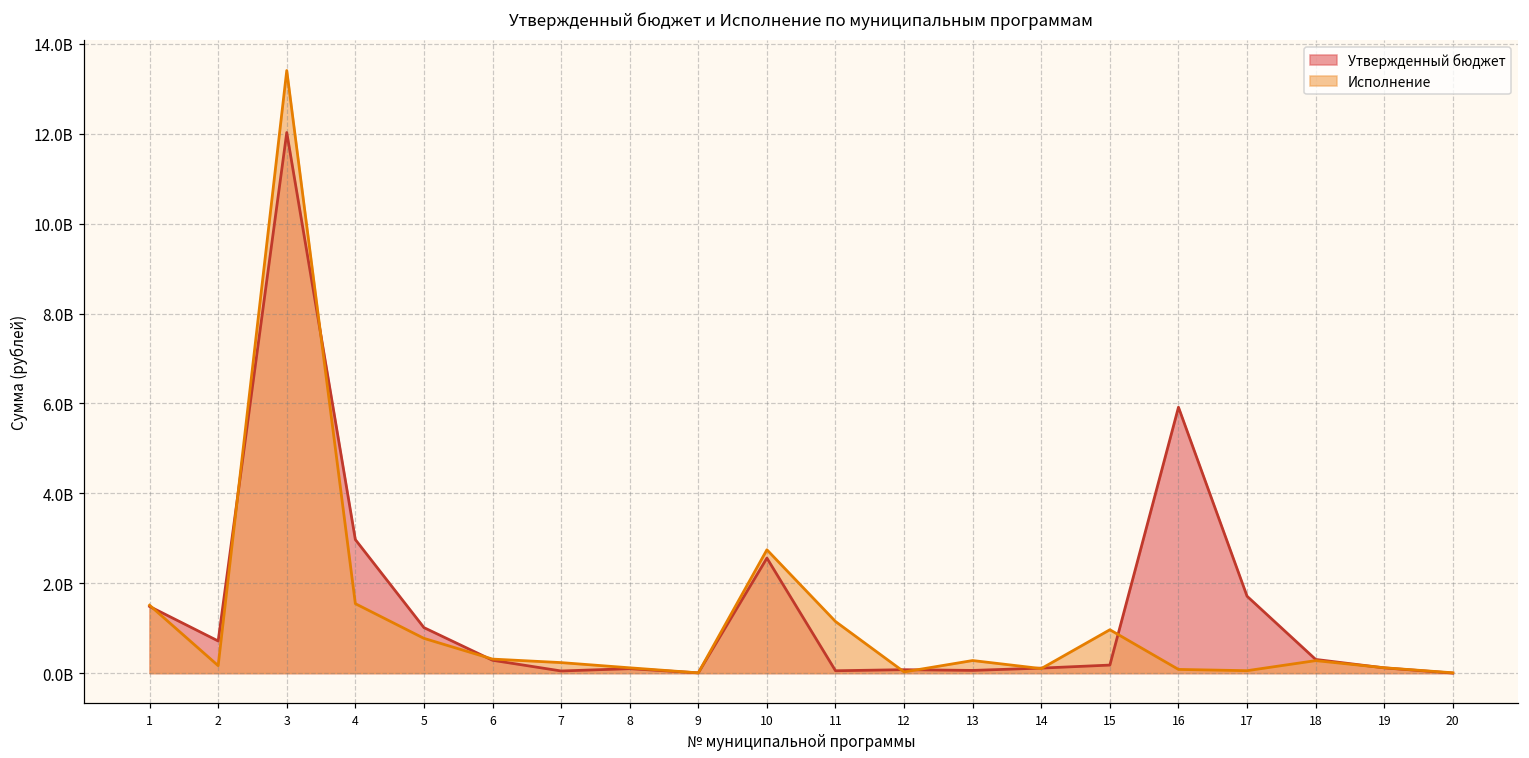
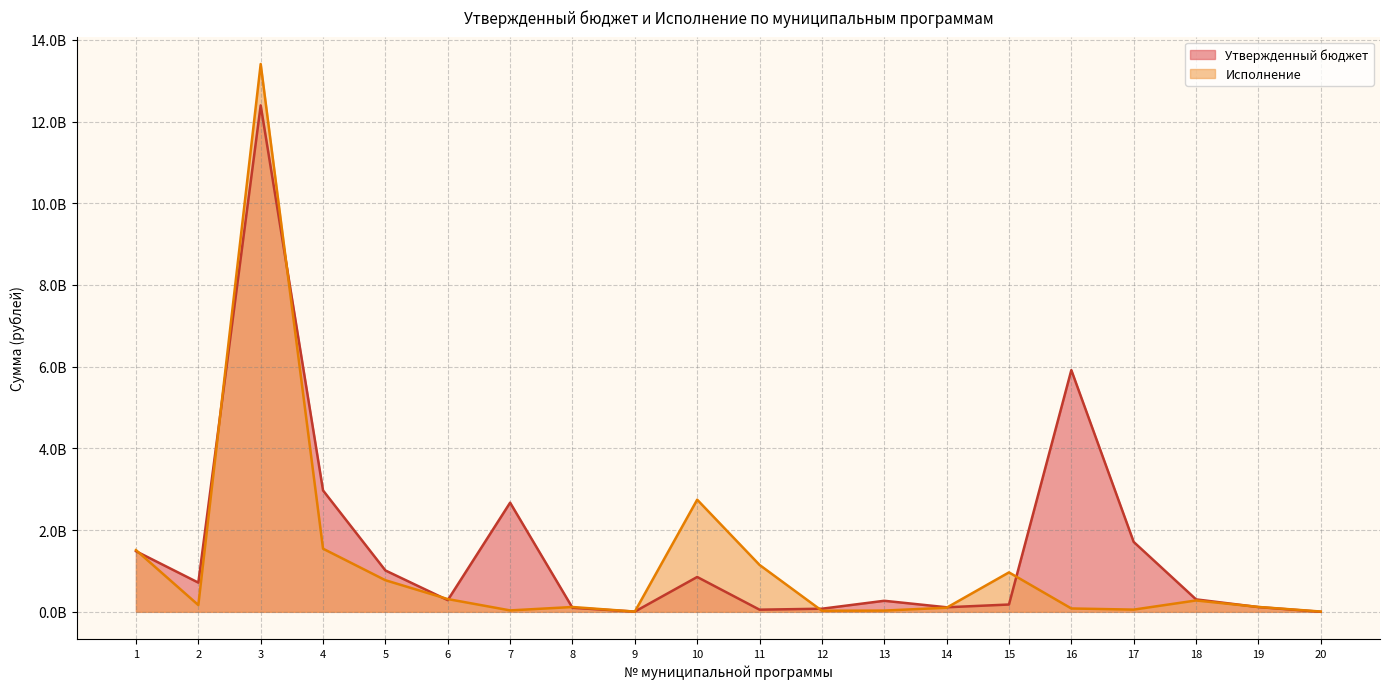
Утвержденный бюджет, 3: 12000000000 -> 12400000000
Утвержденный бюджет, 7: 0 -> 2700000000
Исполнение, 7: 200000000 -> 0
Утвержденный бюджет, 10: 2600000000 -> 900000000
Утвержденный бюджет, 13: 100000000 -> 300000000
Исполнение, 13: 300000000 -> 0
